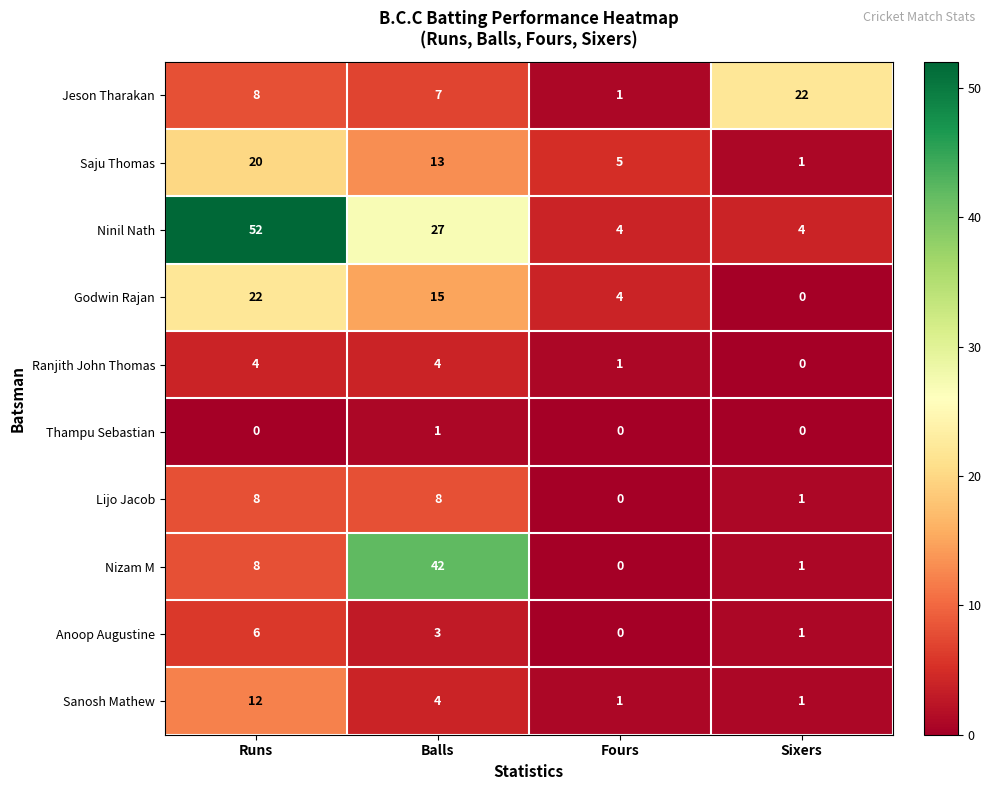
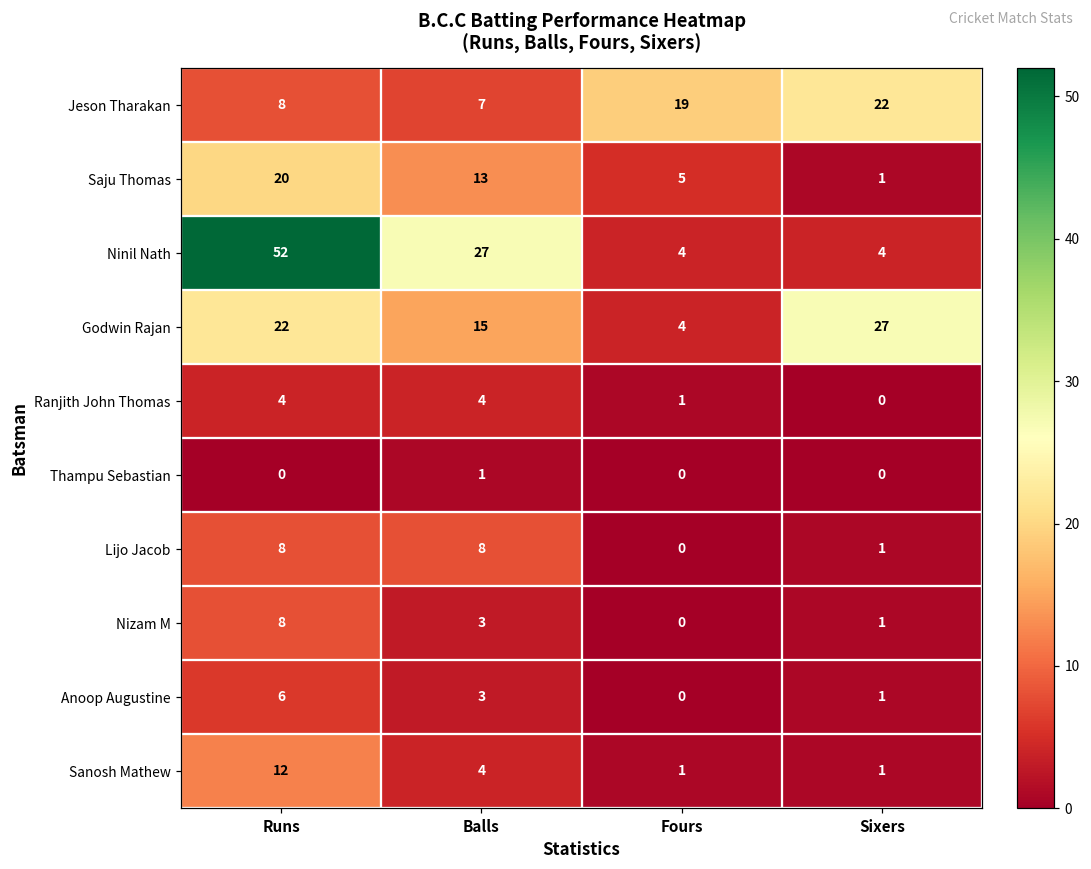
Jeson Tharakan, Fours: 1 -> 19
Godwin Rajan, Sixers: 0 -> 27
Nizam M, Balls: 42 -> 3
